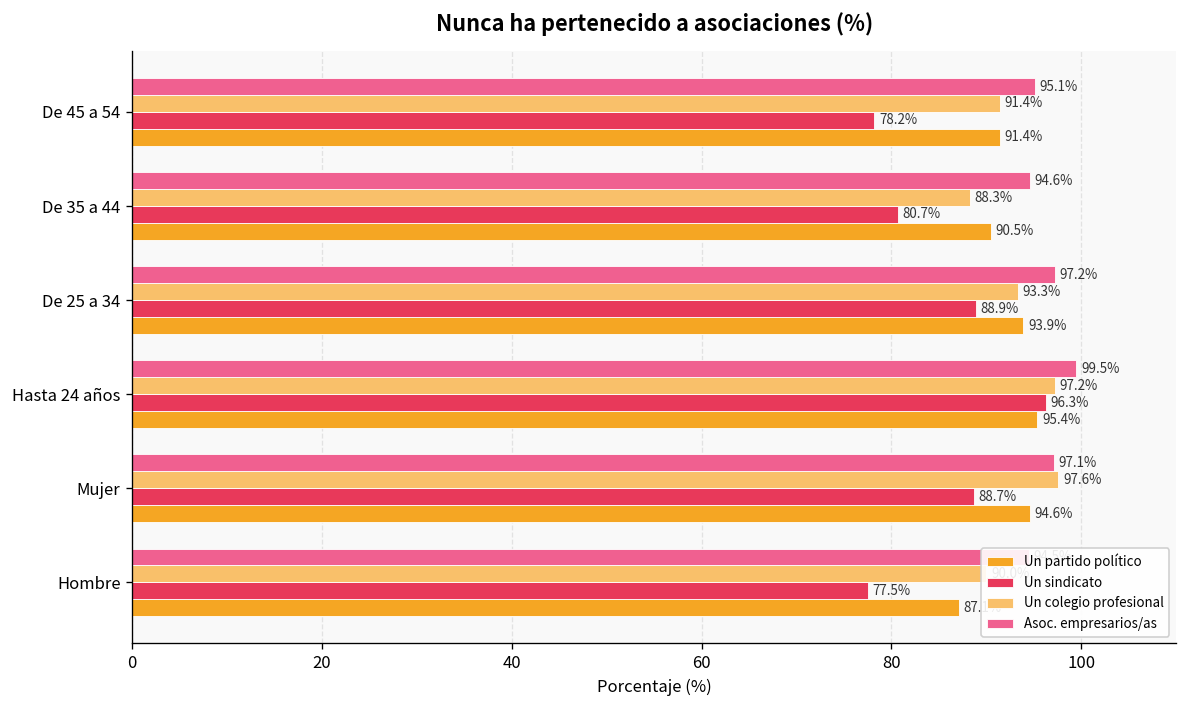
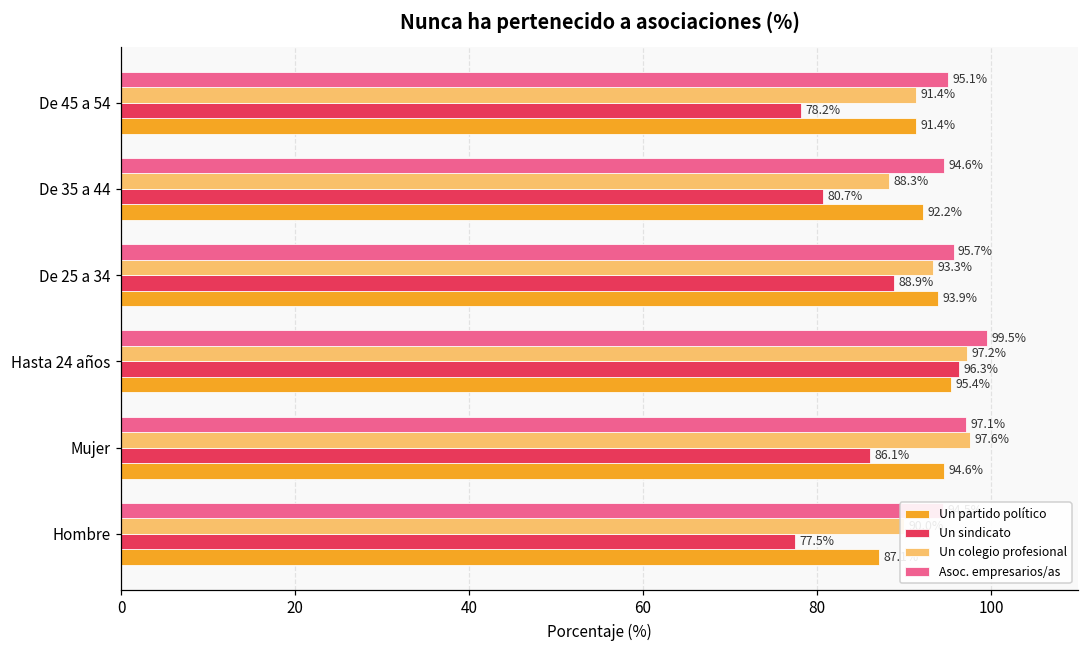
Un partido político, De 35 a 44: 90.5% -> 92.2%
Asoc. empresarios/as, De 25 a 34: 97.2% -> 95.7%
Un sindicato, Mujer: 88.7% -> 86.1%
